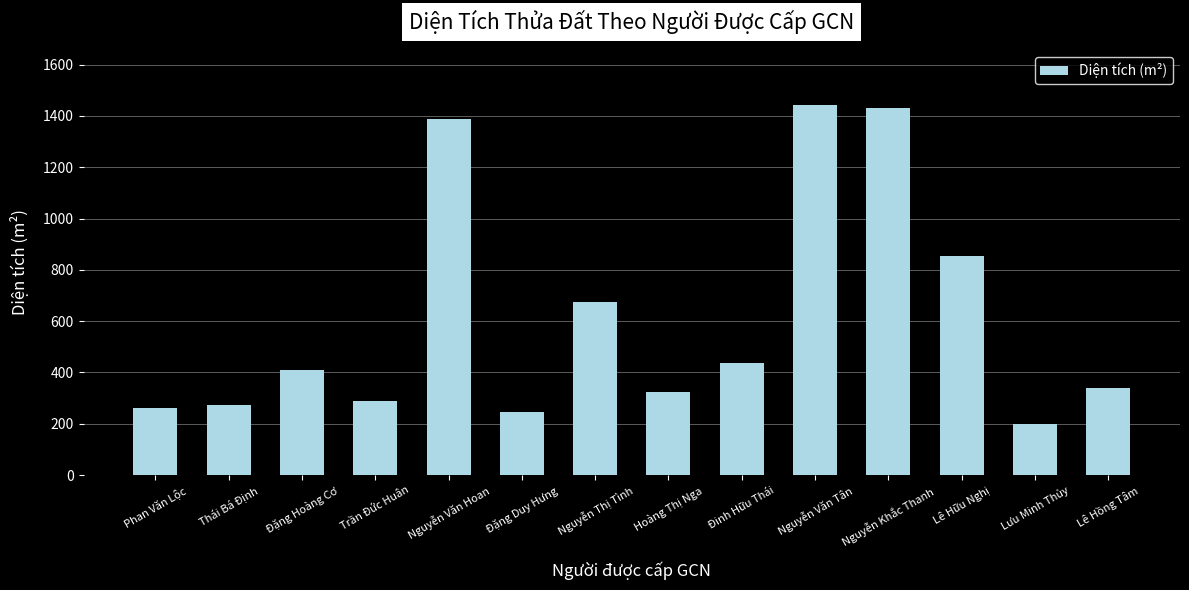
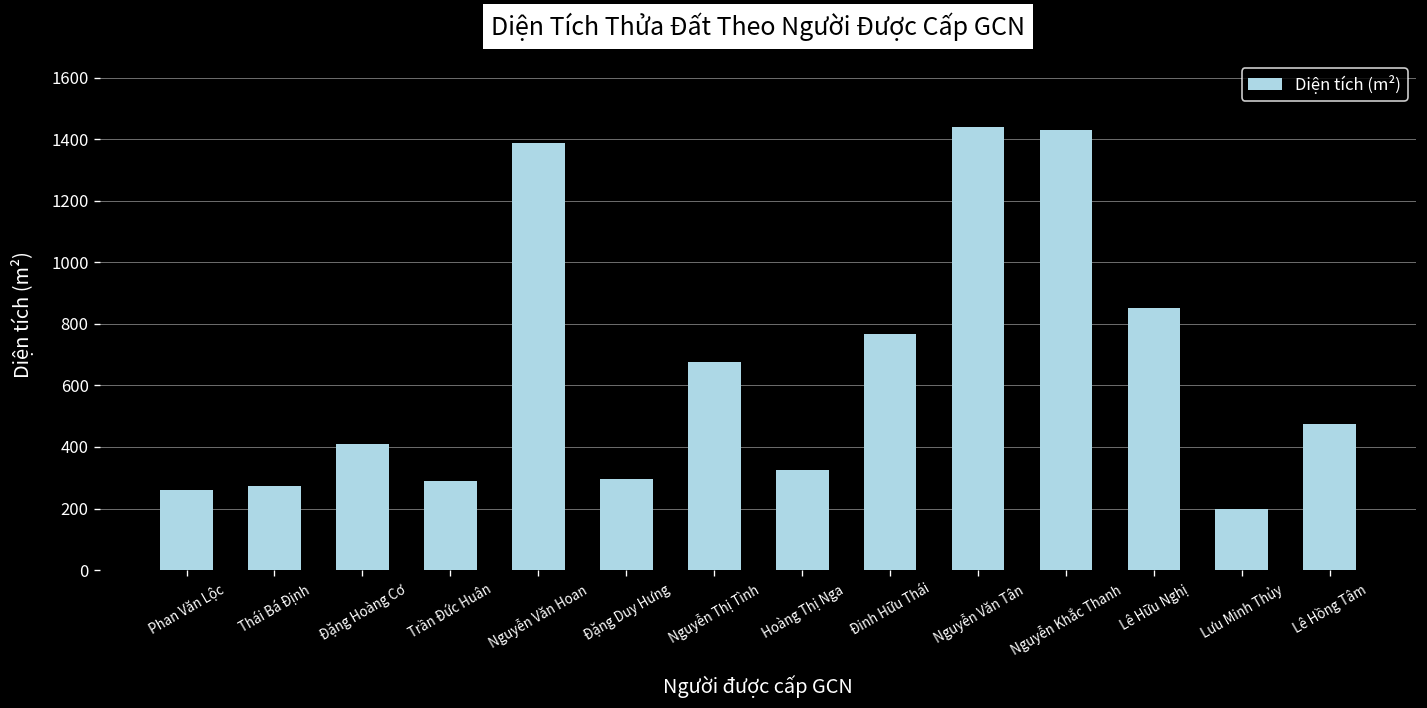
Đặng Duy Hưng: 250 -> 300
Đinh Hữu Thái: 440 -> 770
Lê Hồng Tâm: 340 -> 470
